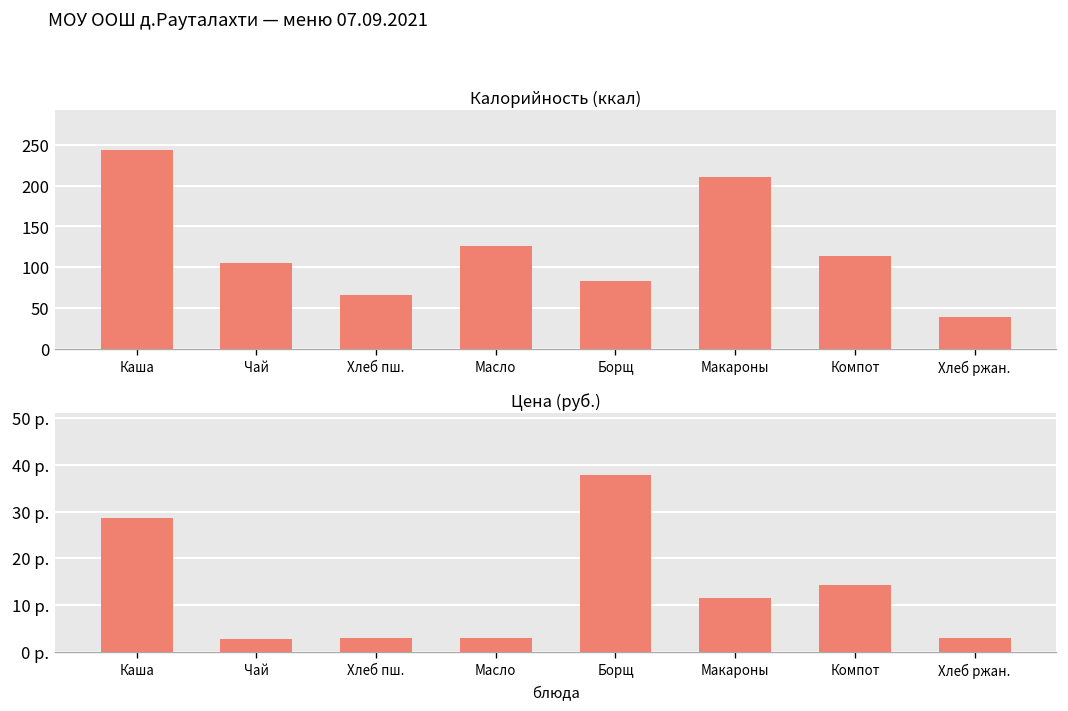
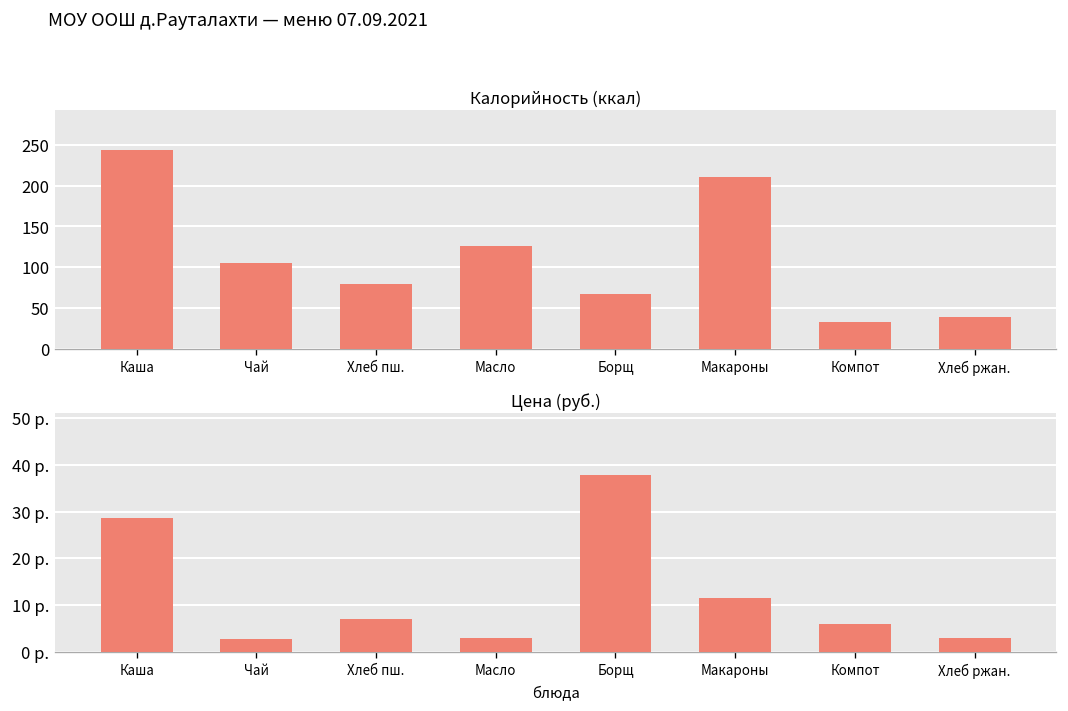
Калорийность (ккал), Хлеб пш.: 70 -> 80
Калорийность (ккал), Борщ: 80 -> 70
Калорийность (ккал), Компот: 110 -> 30
Цена (руб.), Хлеб пш.: 3 р. -> 7 р.
Цена (руб.), Компот: 14 р. -> 6 р.
